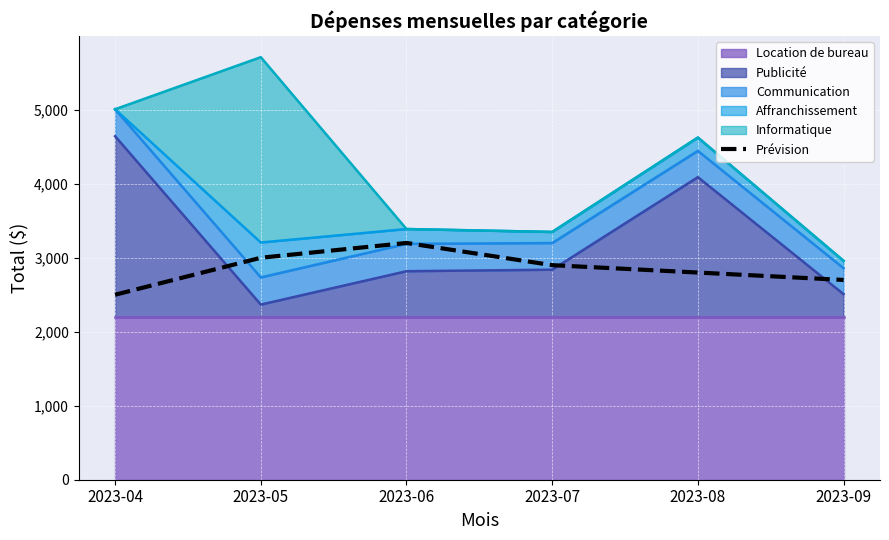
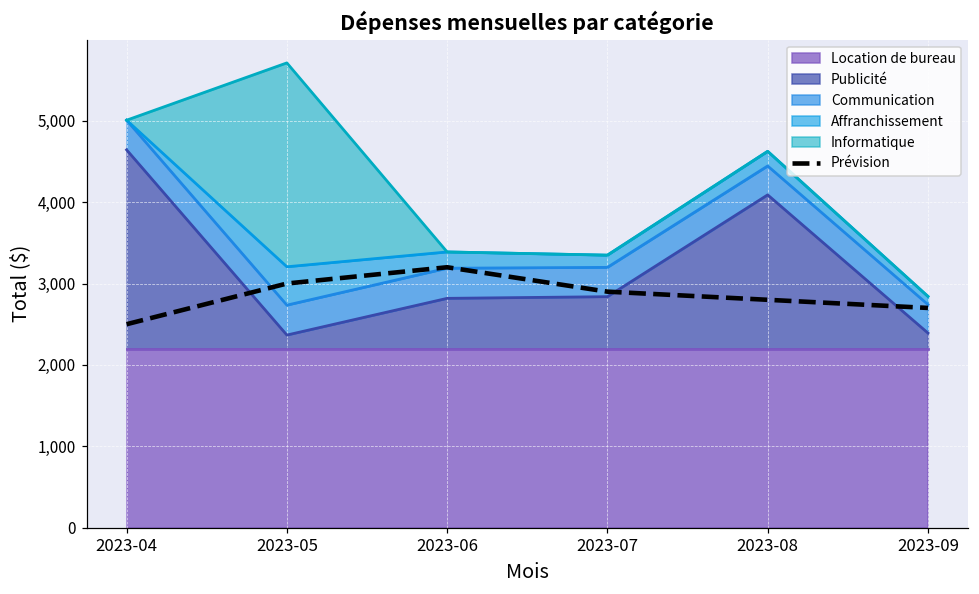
Publicité, 2023-09: 2,500 -> 2,400
